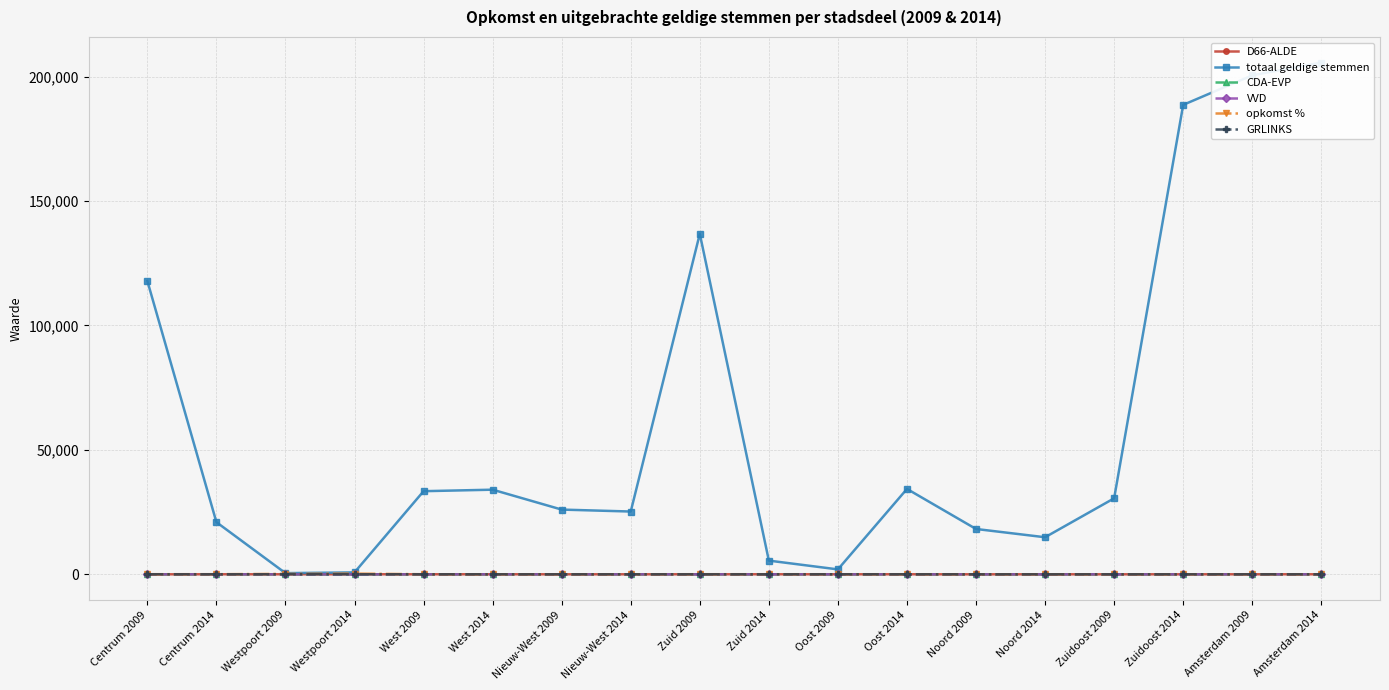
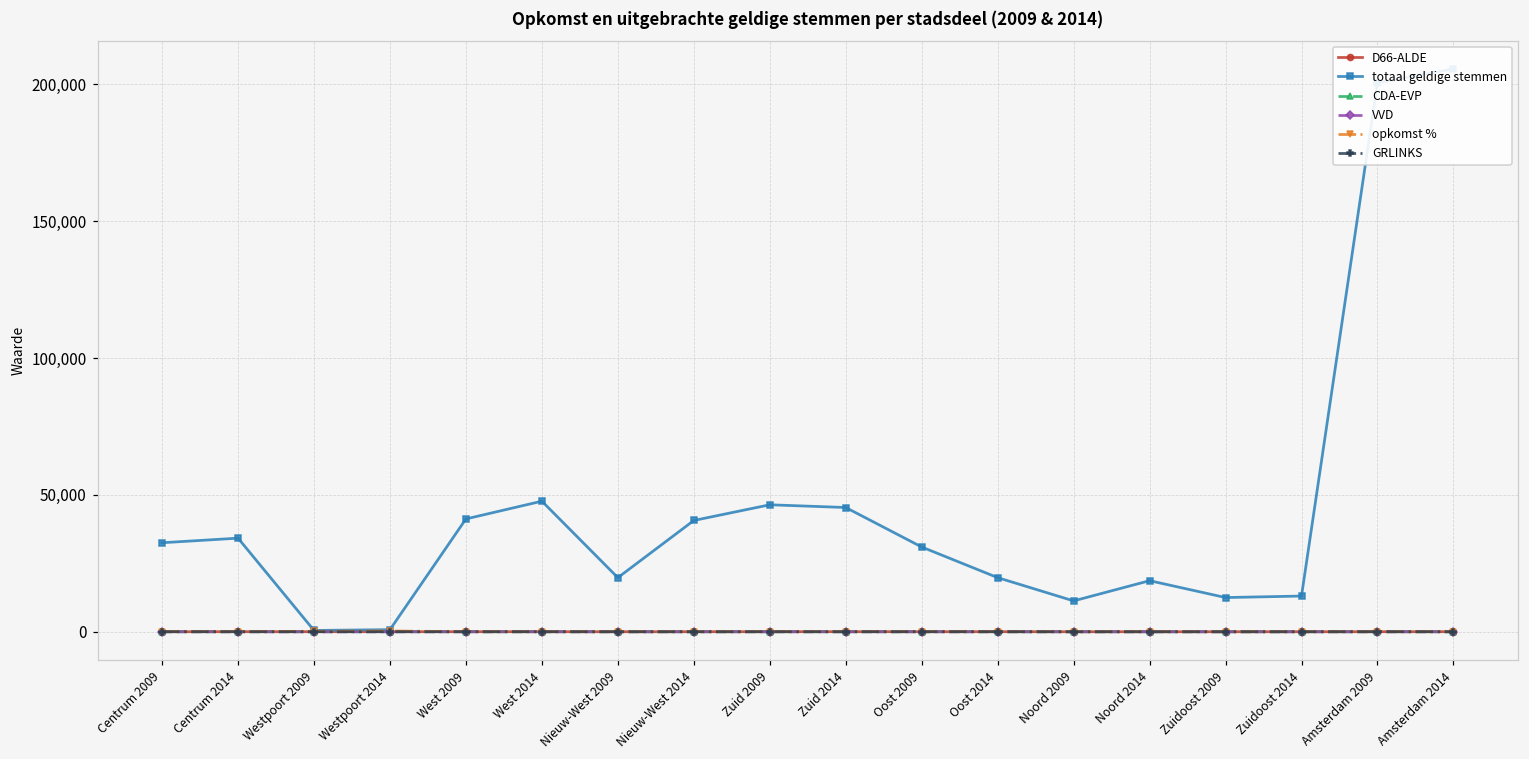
totaal geldige stemmen, Centrum 2009: 118,000 -> 33,000
totaal geldige stemmen, Centrum 2014: 21,000 -> 34,000
totaal geldige stemmen, West 2009: 33,000 -> 41,000
totaal geldige stemmen, West 2014: 34,000 -> 48,000
totaal geldige stemmen, Nieuw-West 2009: 26,000 -> 20,000
totaal geldige stemmen, Nieuw-West 2014: 25,000 -> 41,000
totaal geldige stemmen, Zuid 2009: 137,000 -> 46,000
totaal geldige stemmen, Zuid 2014: 6,000 -> 45,000
totaal geldige stemmen, Oost 2009: 2,000 -> 31,000
totaal geldige stemmen, Oost 2014: 34,000 -> 20,000
totaal geldige stemmen, Noord 2009: 18,000 -> 11,000
totaal geldige stemmen, Noord 2014: 15,000 -> 19,000
totaal geldige stemmen, Zuidoost 2009: 31,000 -> 13,000
totaal geldige stemmen, Zuidoost 2014: 189,000 -> 13,000
